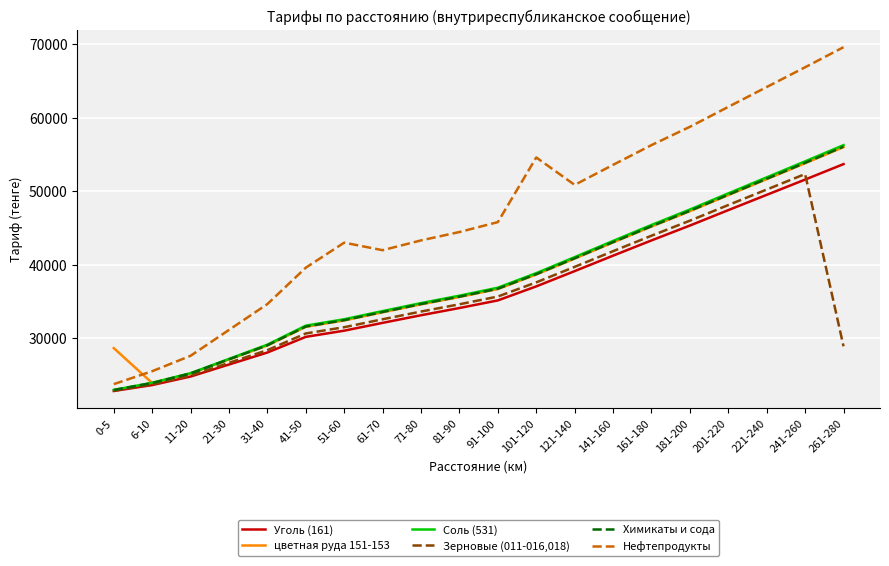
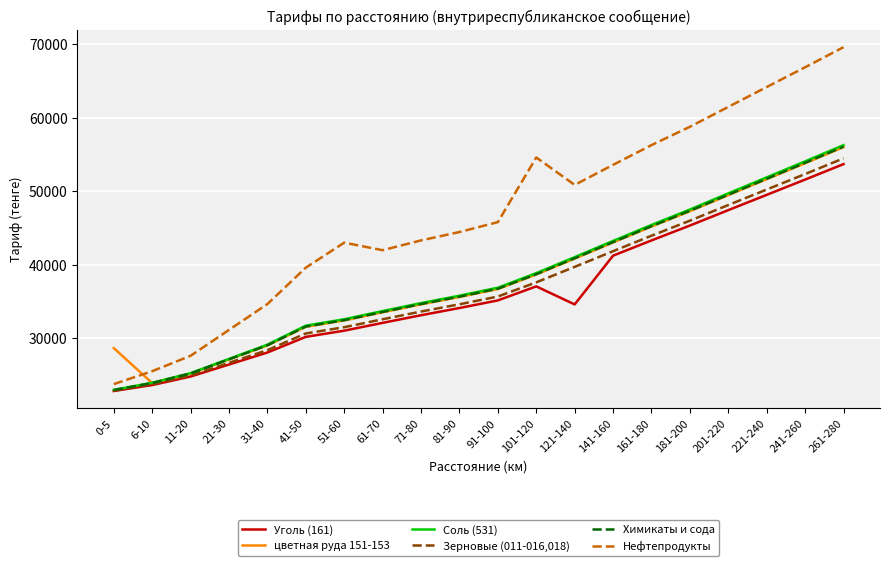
Уголь (161), 121-140: 39000 -> 35000
Зерновые (011-016,018), 261-280: 29000 -> 54000
